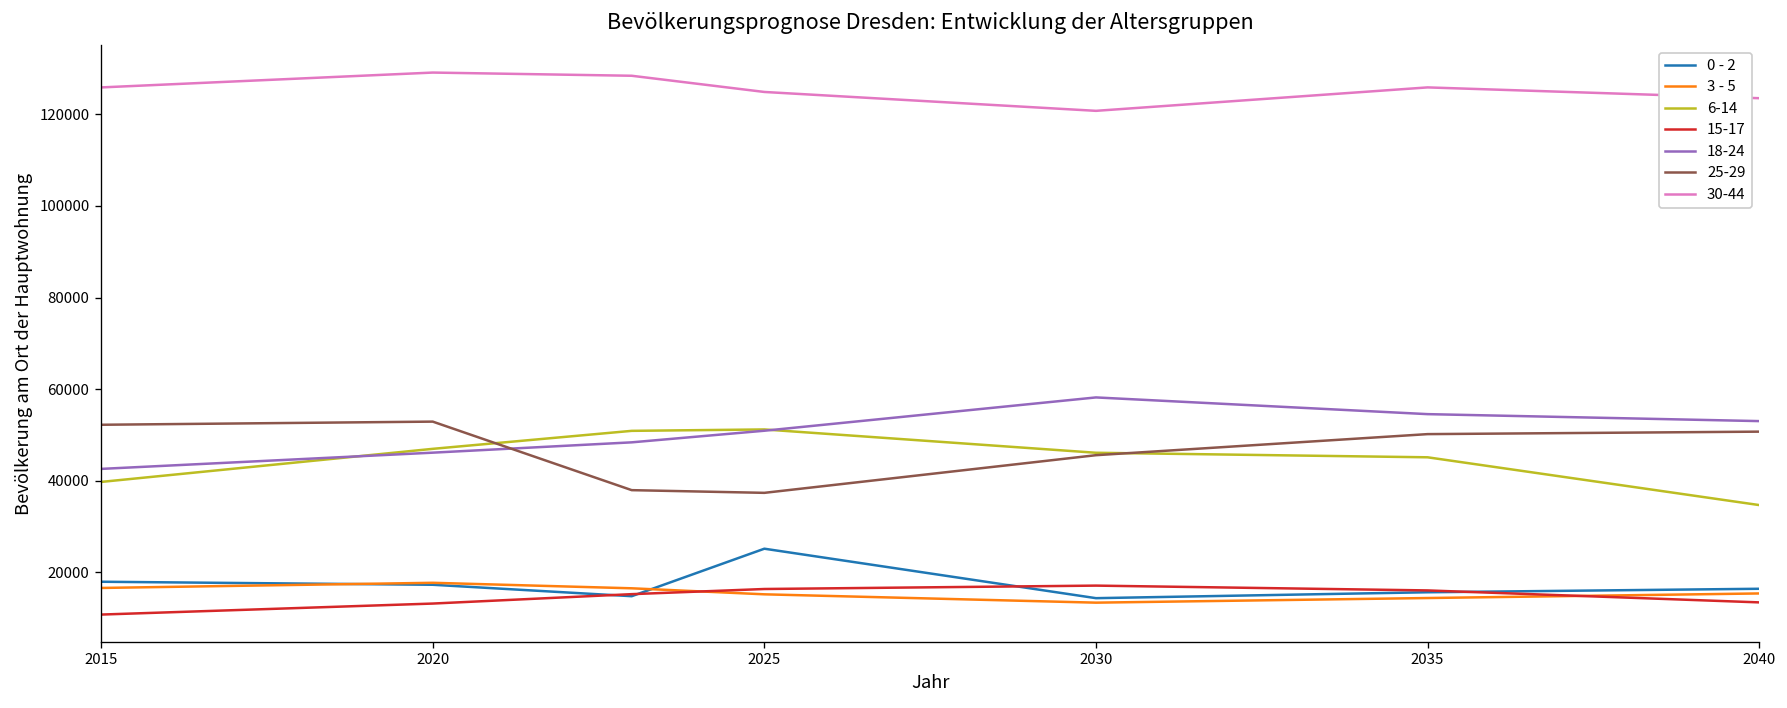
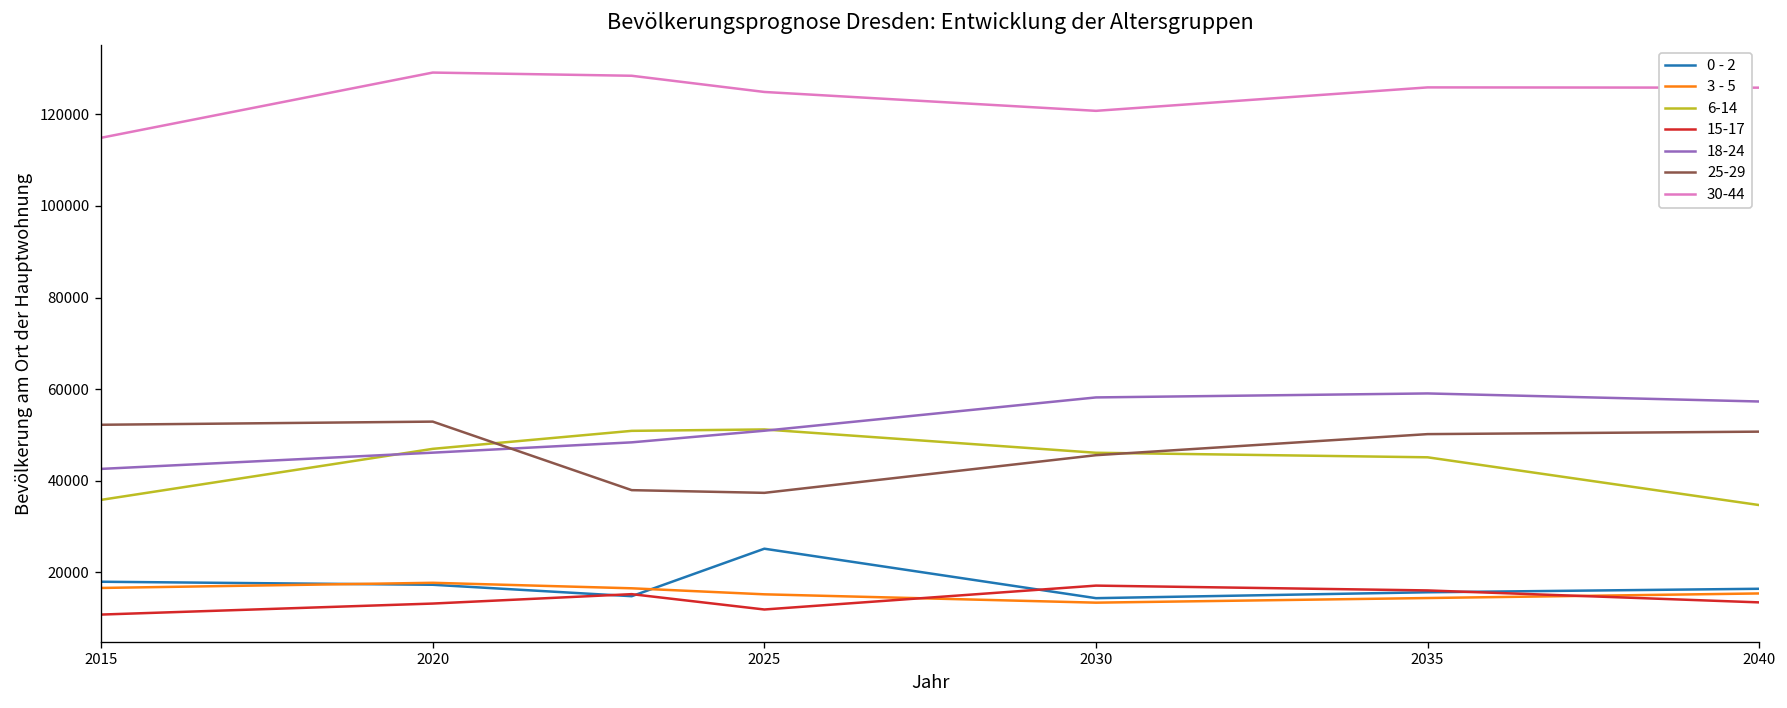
6-14, 2015: 40000 -> 36000
30-44, 2015: 126000 -> 115000
15-17, 2025: 16000 -> 12000
18-24, 2035: 55000 -> 59000
18-24, 2040: 53000 -> 57000
30-44, 2040: 124000 -> 126000
